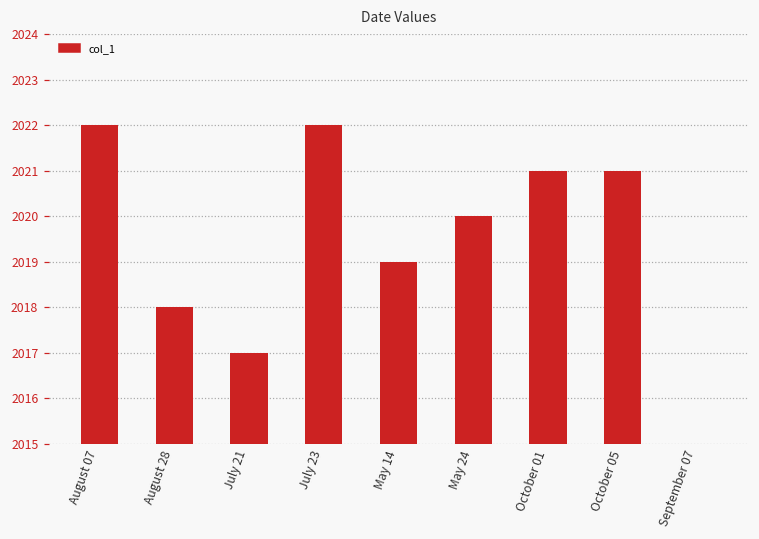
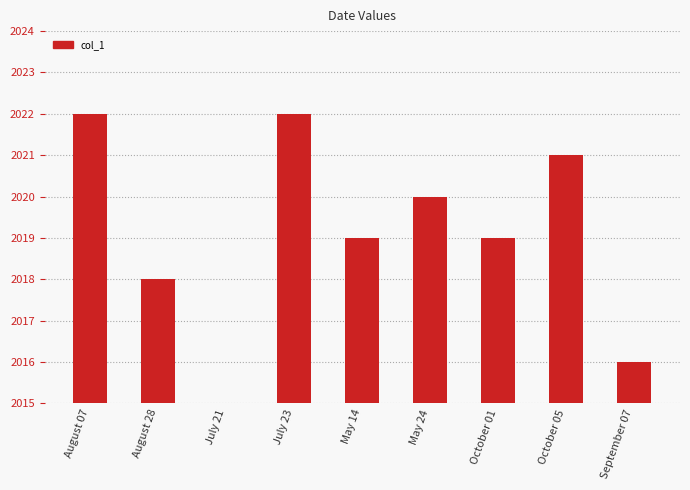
July 21: 2017 -> 2015
October 01: 2021 -> 2019
September 07: 2015 -> 2016
